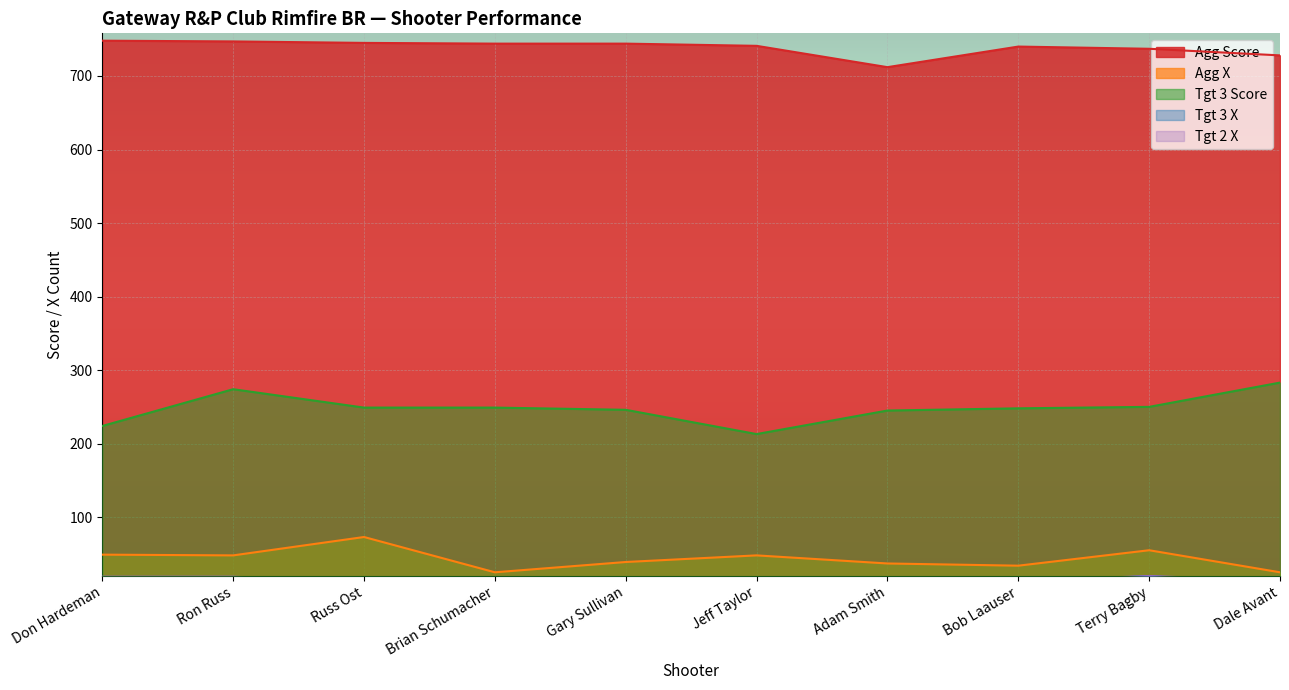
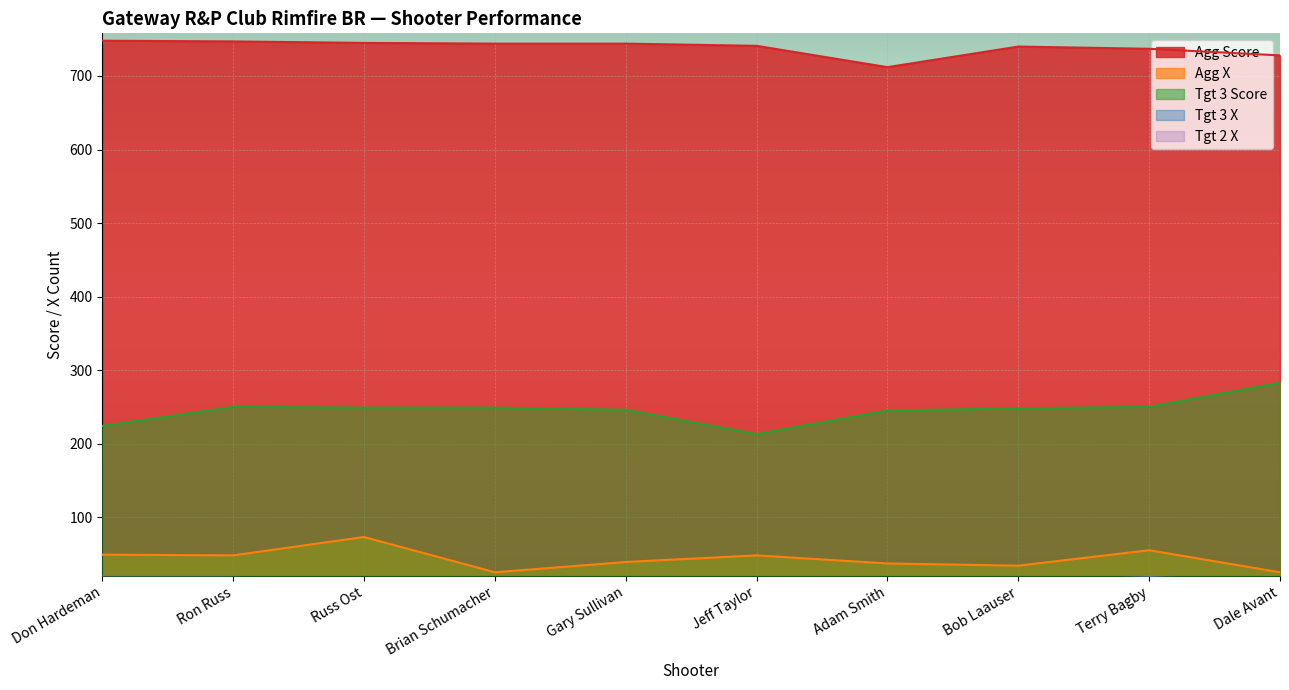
Tgt 3 Score, Ron Russ: 270 -> 250
